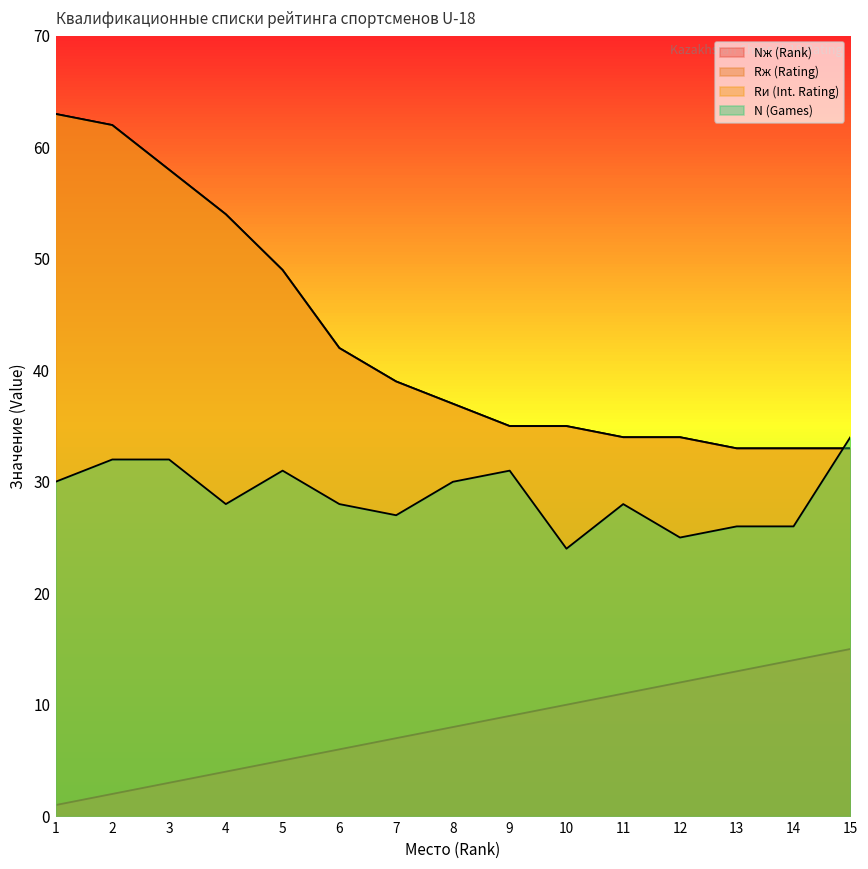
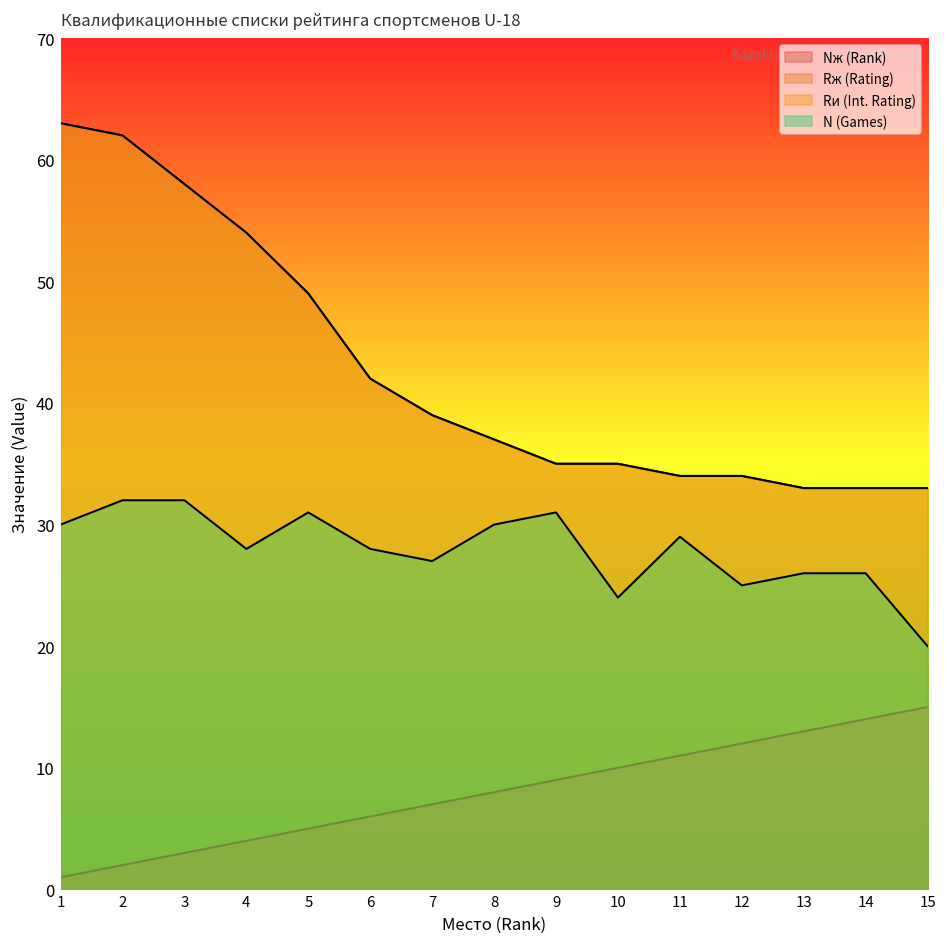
N (Games), 11: 28 -> 29
N (Games), 15: 34 -> 20
